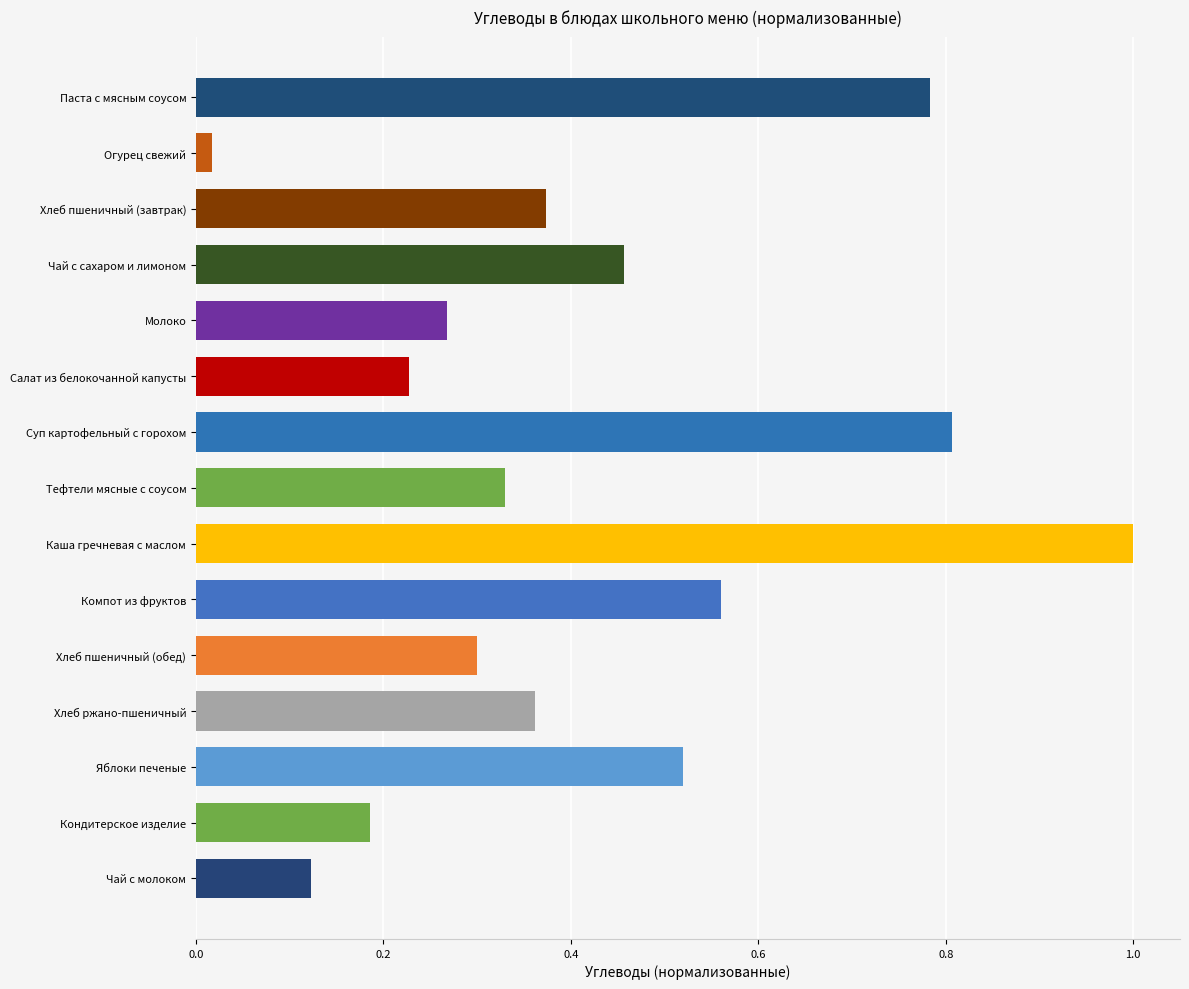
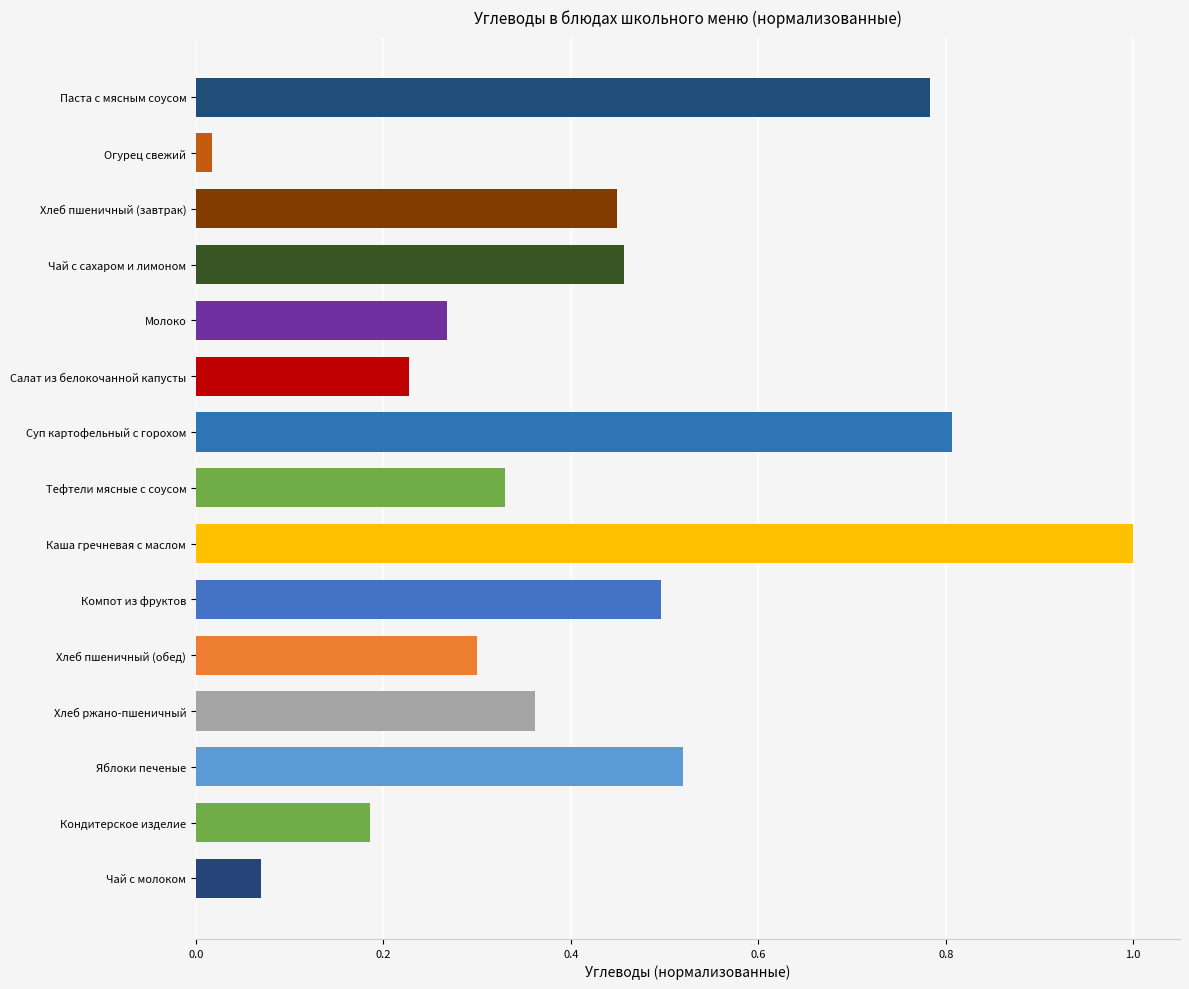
Хлеб пшеничный (завтрак): 0.37 -> 0.45
Компот из фруктов: 0.56 -> 0.50
Чай с молоком: 0.12 -> 0.07
